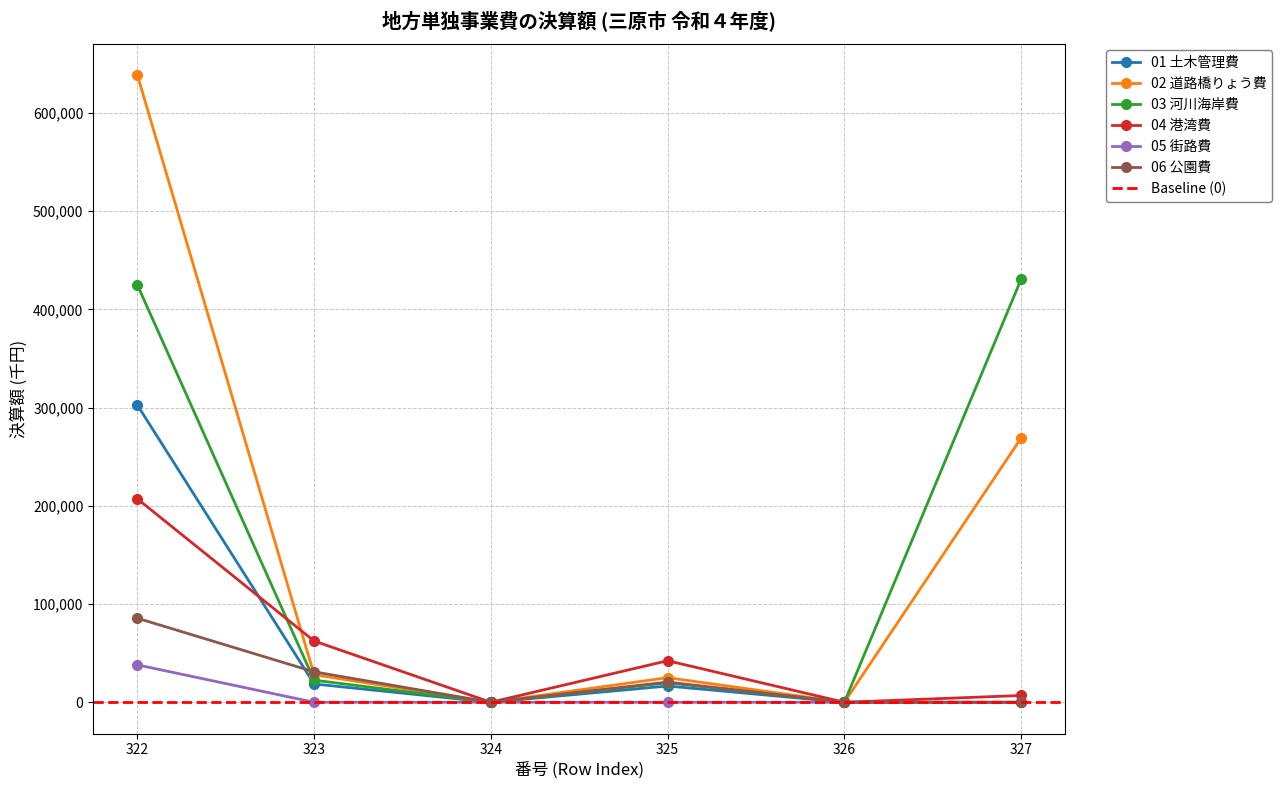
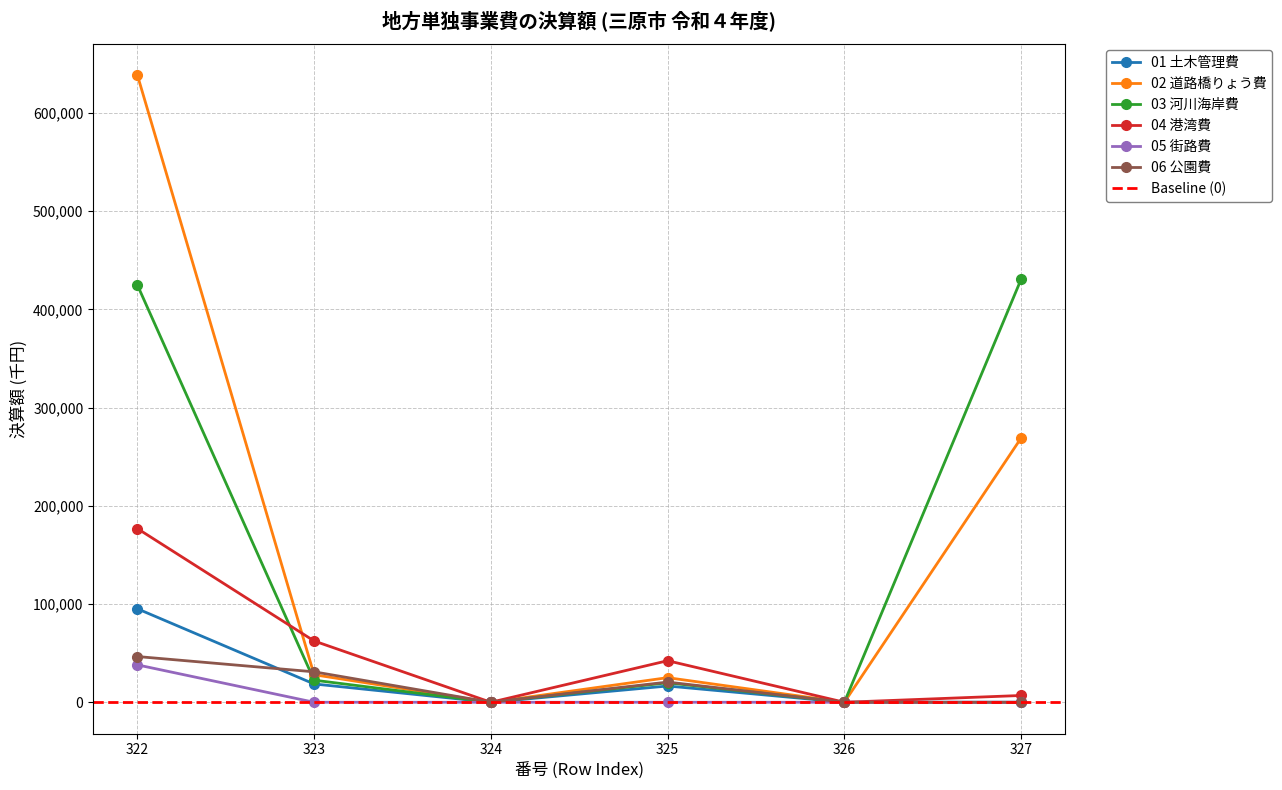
01 土木管理費, 322: 300,000 -> 100,000
04 港湾費, 322: 210,000 -> 180,000
06 公園費, 322: 90,000 -> 50,000
